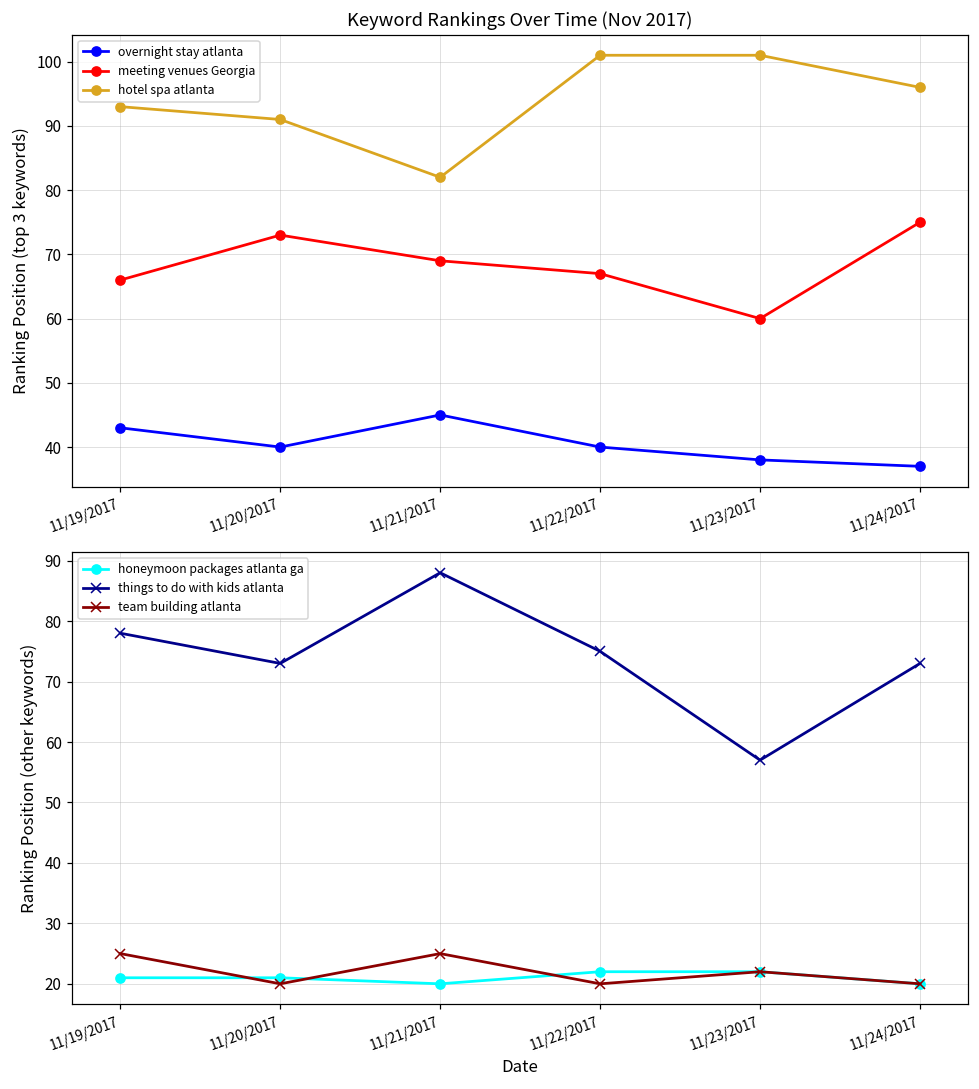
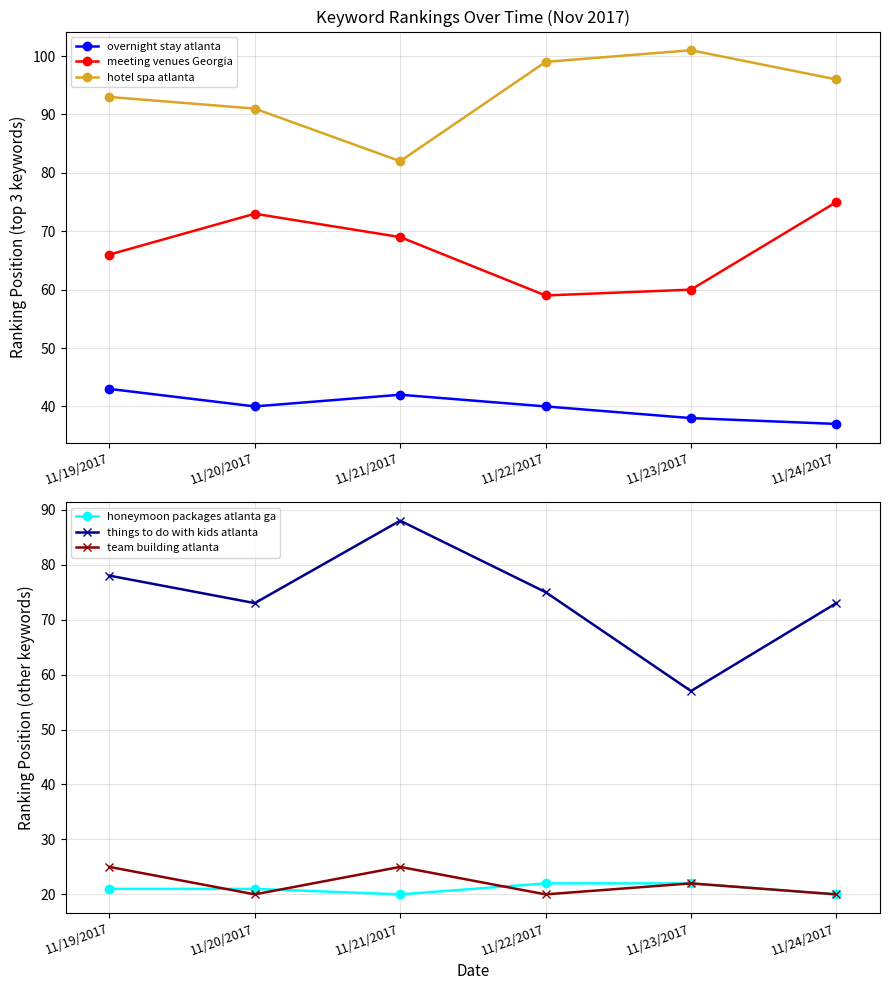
Keyword Rankings Over Time (Nov 2017), overnight stay atlanta, 11/21/2017: 45 -> 42
Keyword Rankings Over Time (Nov 2017), meeting venues Georgia, 11/22/2017: 67 -> 59
Keyword Rankings Over Time (Nov 2017), hotel spa atlanta, 11/22/2017: 101 -> 99
